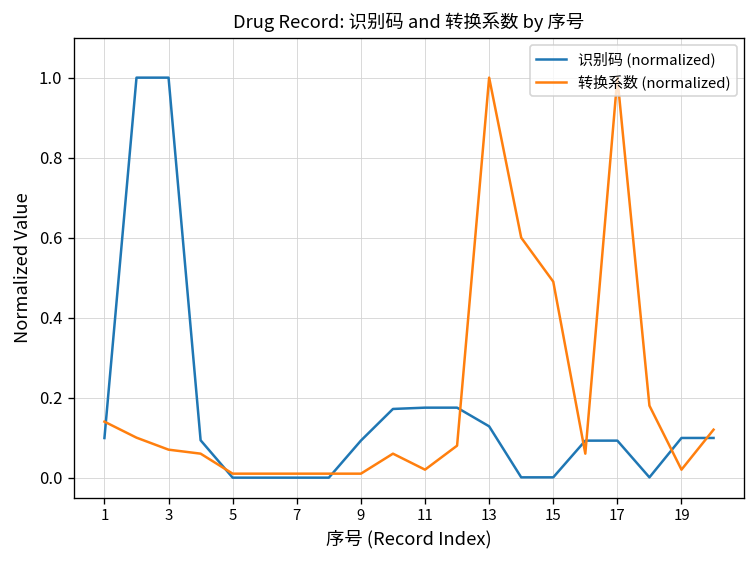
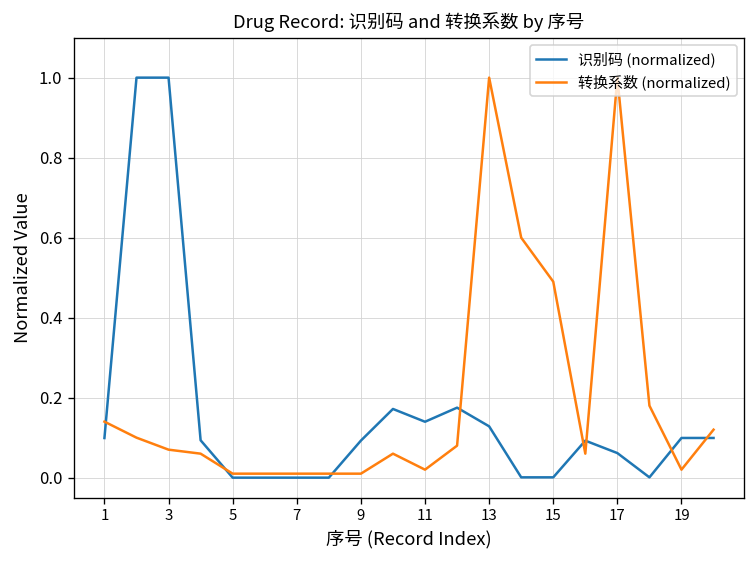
识别码 (normalized), 11: 0.17 -> 0.14
识别码 (normalized), 17: 0.09 -> 0.06
